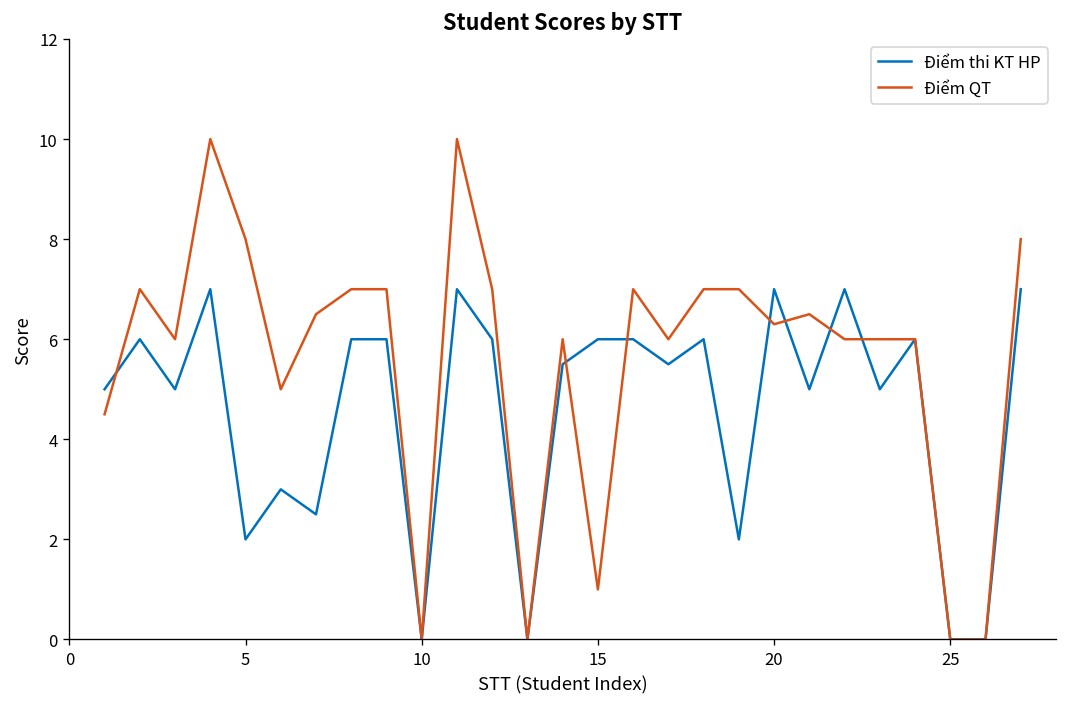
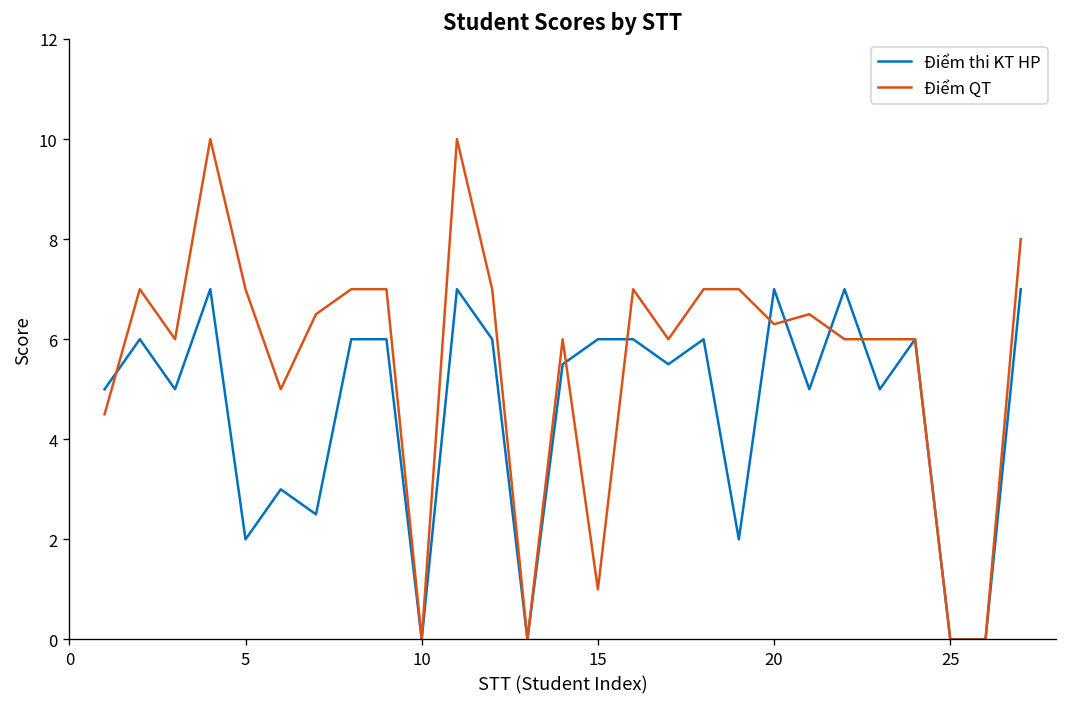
Điểm QT, 5: 8 -> 7
